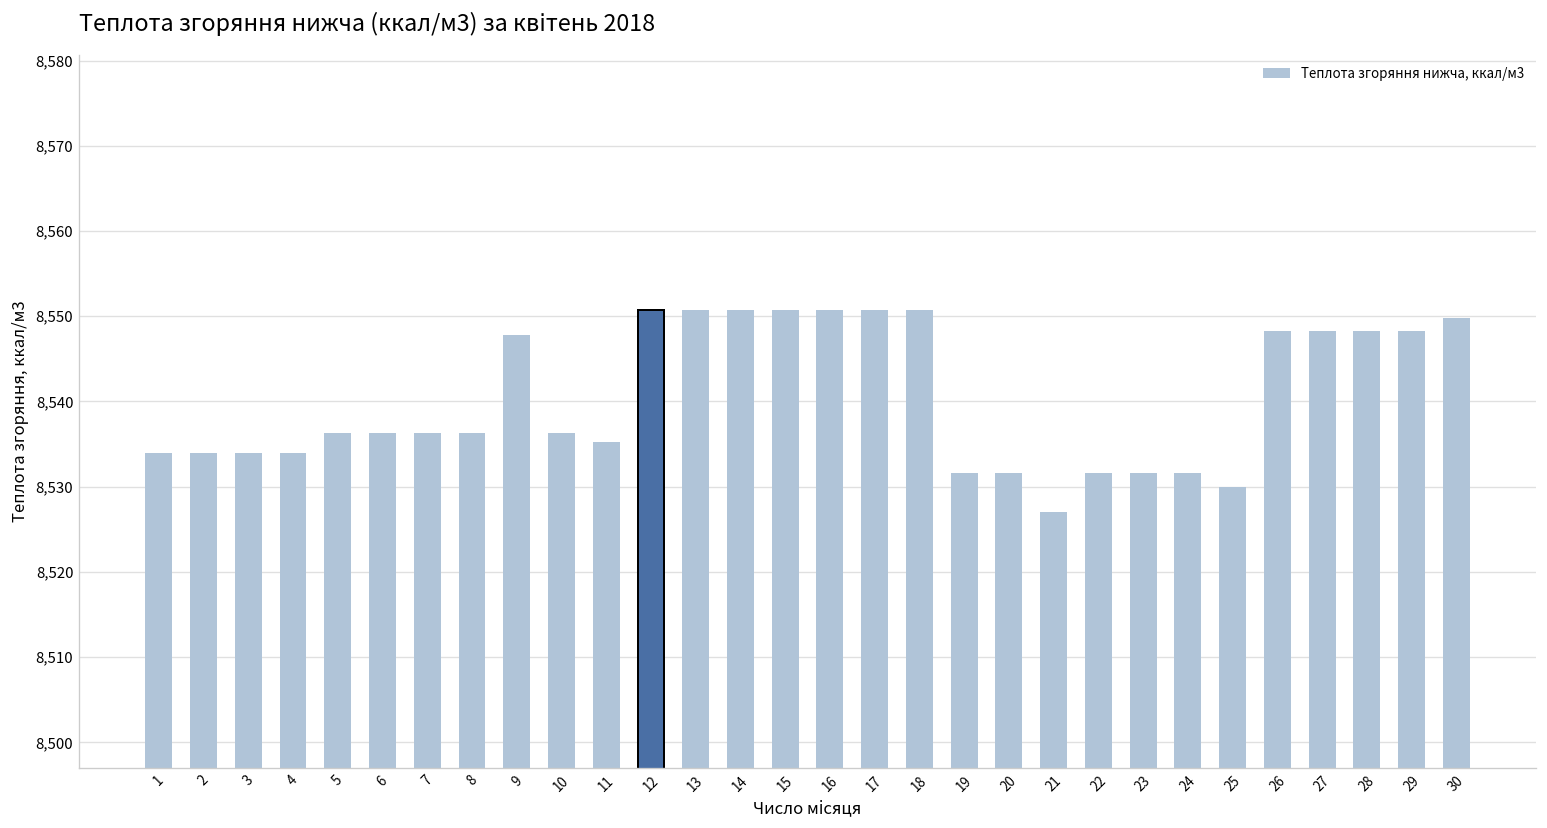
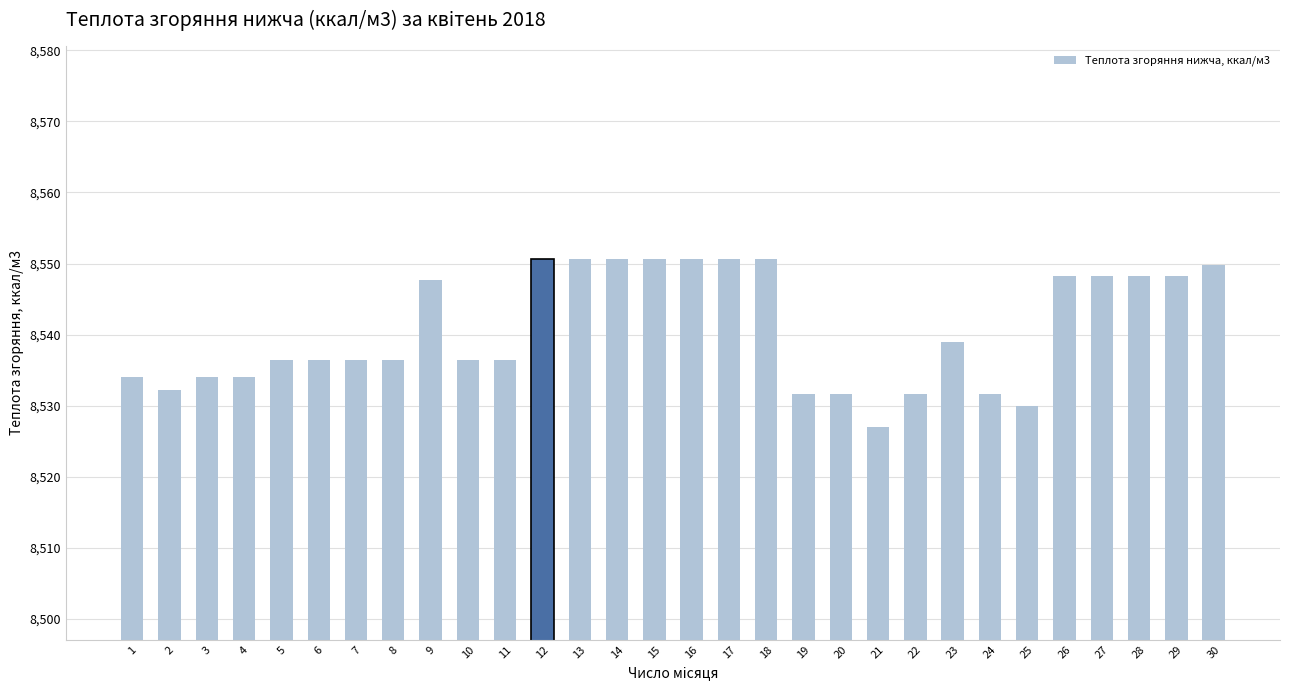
2: 8,534 -> 8,532
11: 8,535 -> 8,536
23: 8,532 -> 8,539
